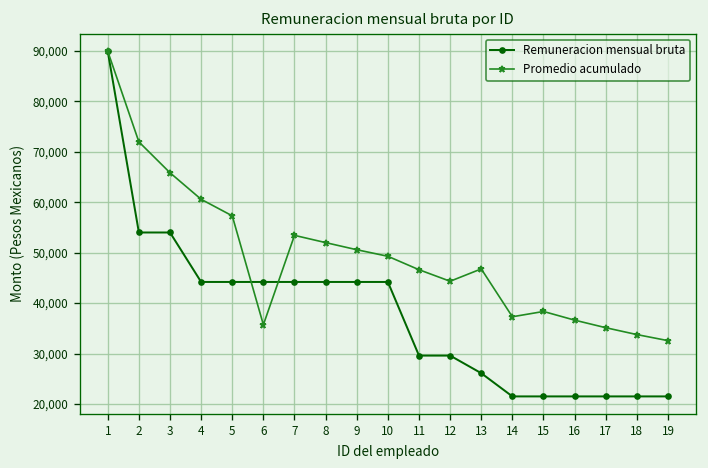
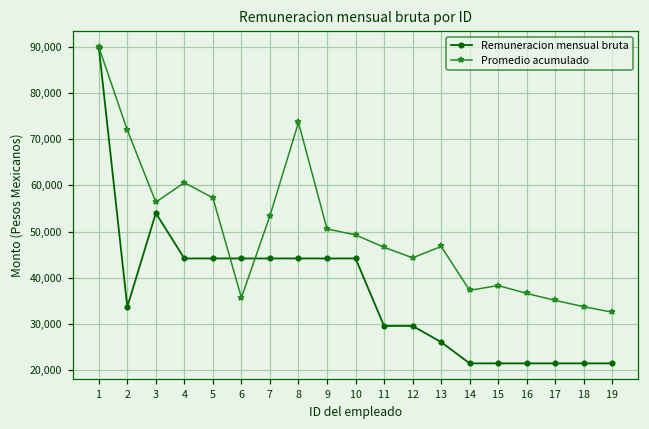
Remuneracion mensual bruta, 2: 54,000 -> 34,000
Promedio acumulado, 3: 66,000 -> 56,000
Promedio acumulado, 8: 52,000 -> 74,000
